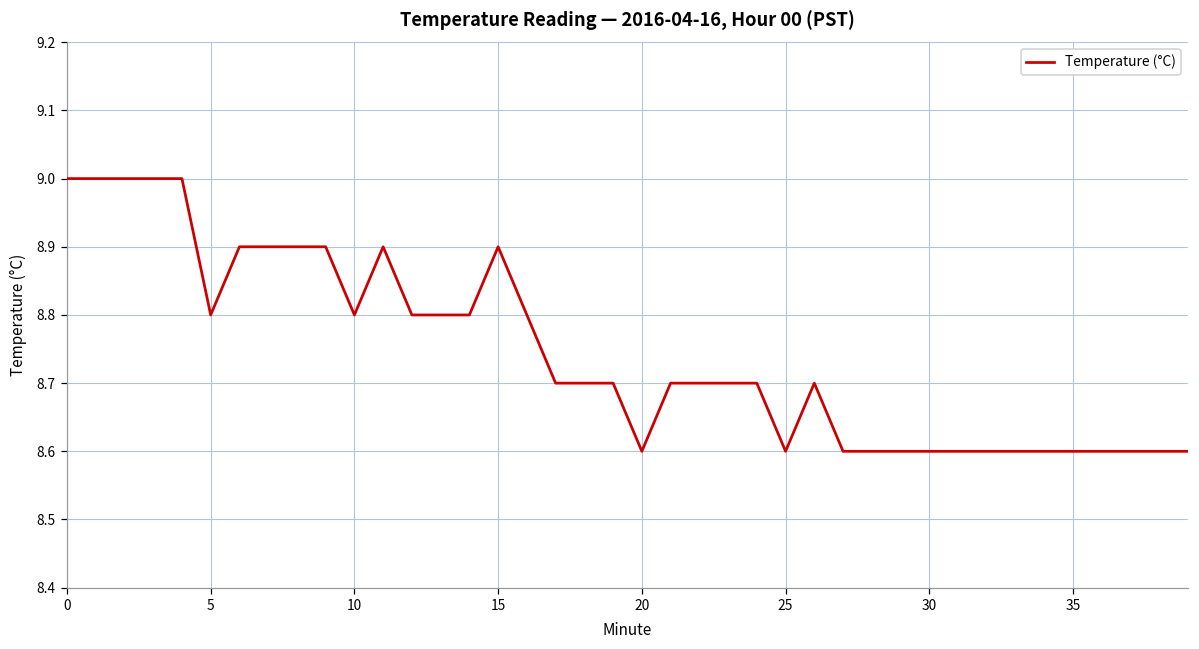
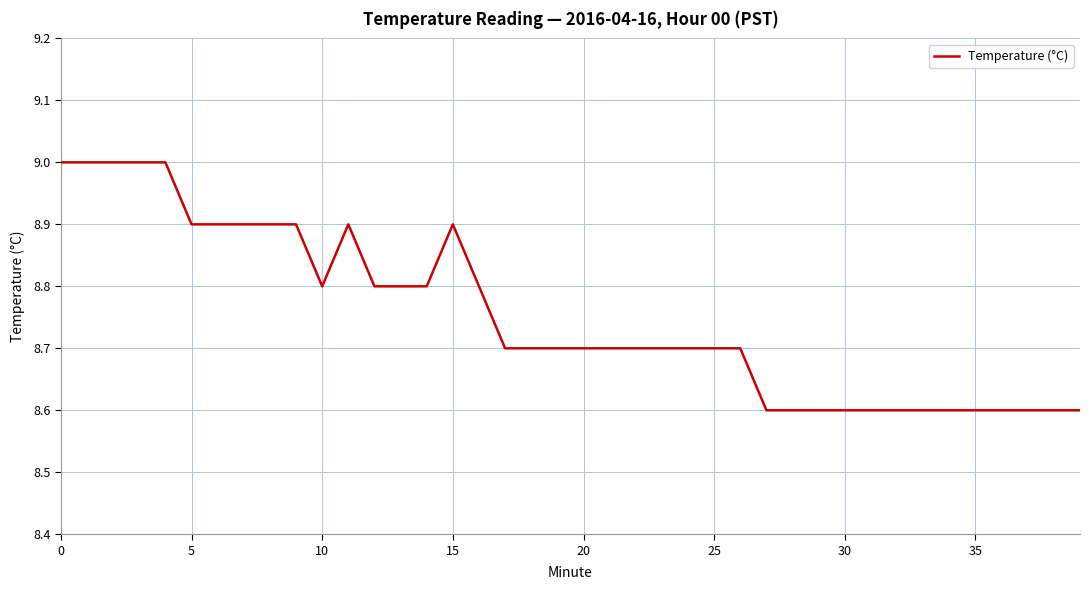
5: 8.8 -> 8.9
20: 8.6 -> 8.7
25: 8.6 -> 8.7
